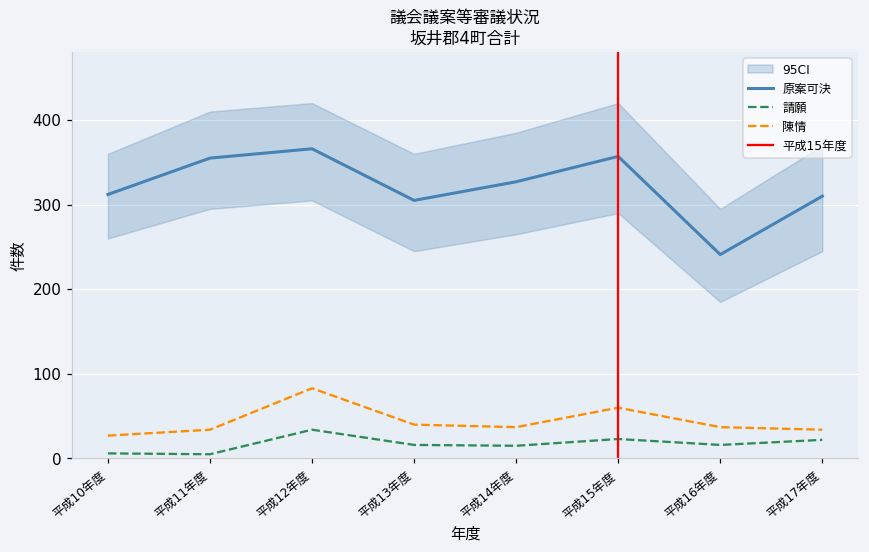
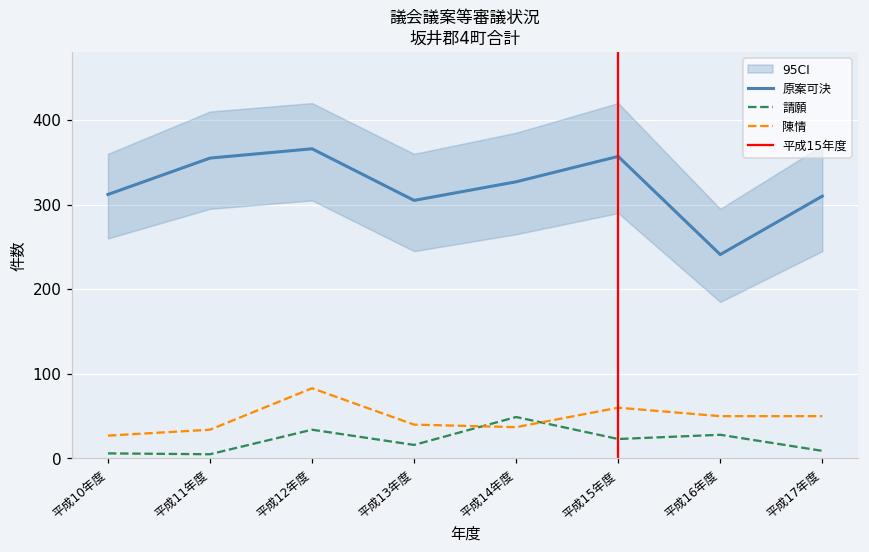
請願, 平成14年度: 20 -> 50
請願, 平成16年度: 20 -> 30
陳情, 平成16年度: 40 -> 50
請願, 平成17年度: 20 -> 10
陳情, 平成17年度: 30 -> 50
